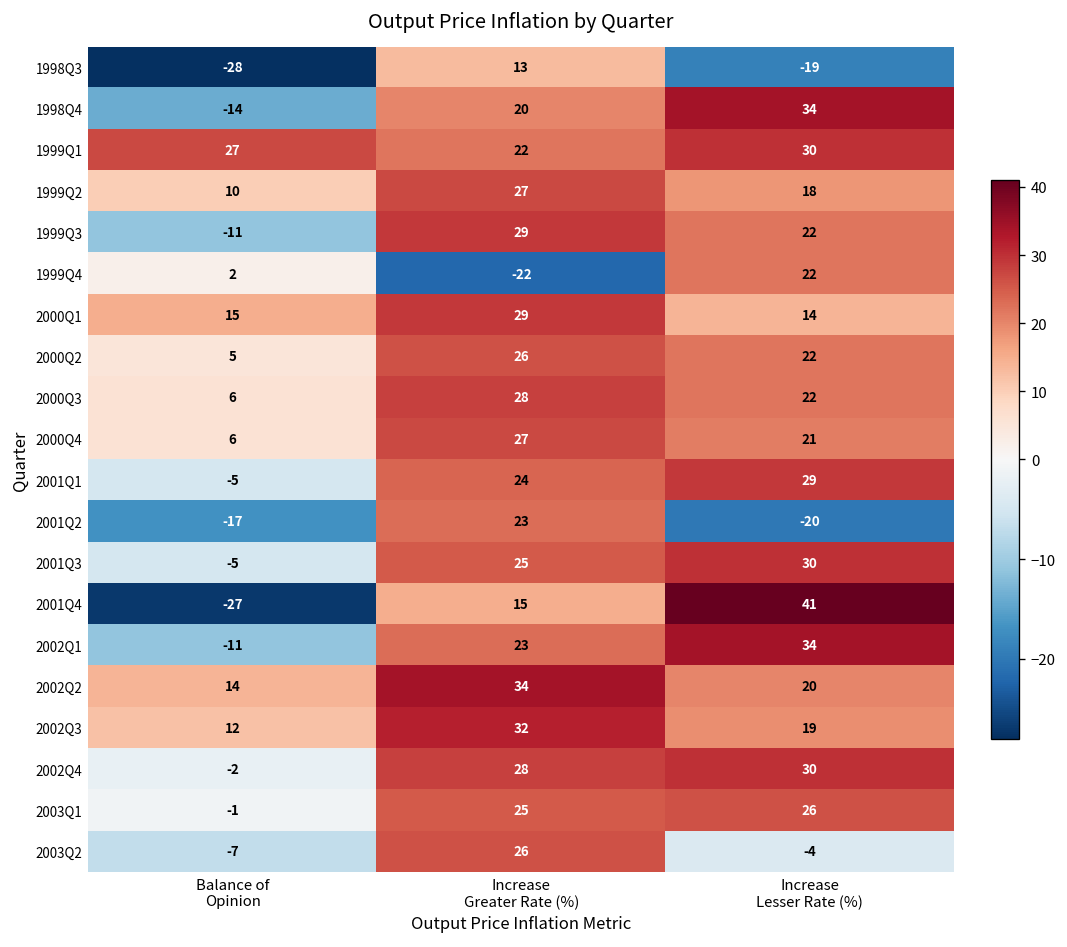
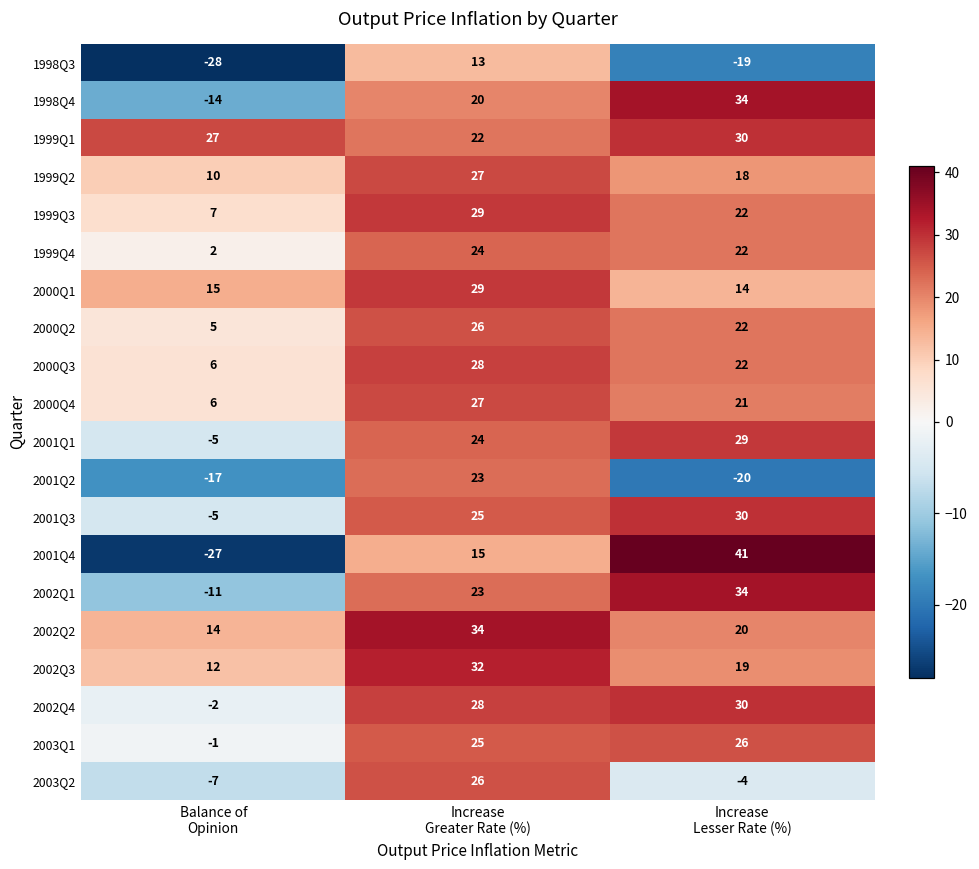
1999Q3, Balance of Opinion: -11 -> 7
1999Q4, Increase Greater Rate (%): -22 -> 24
